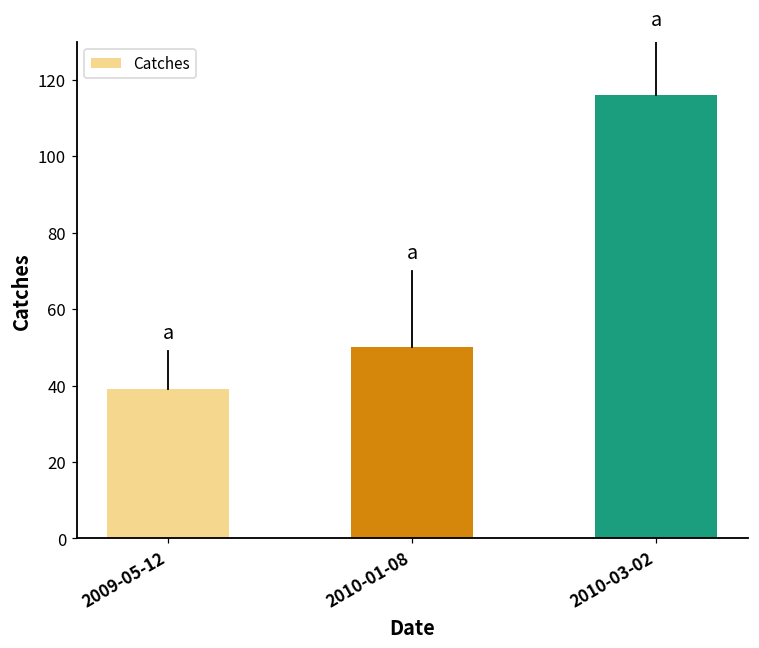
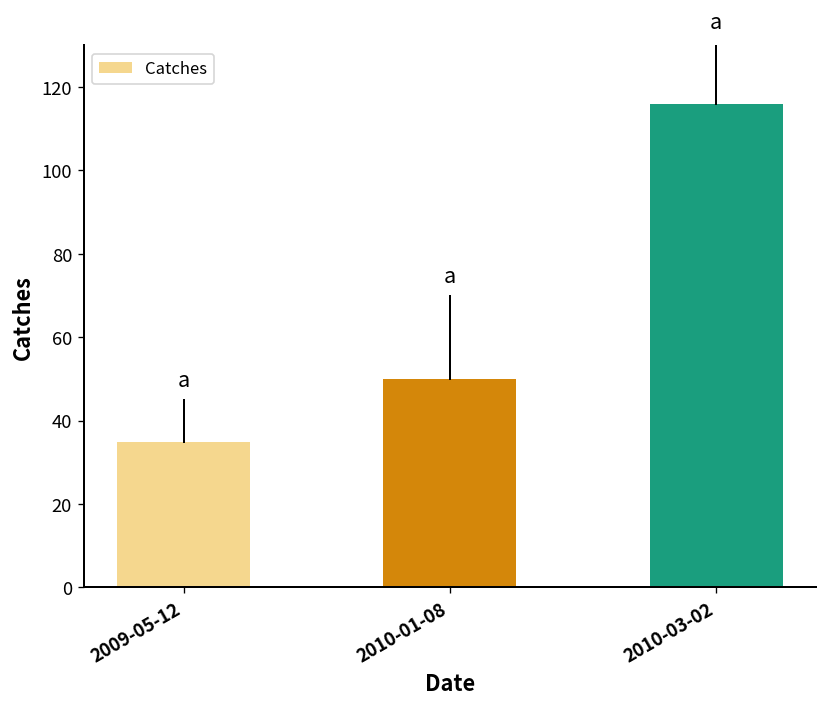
Catches, 2009-05-12: 39 -> 35
